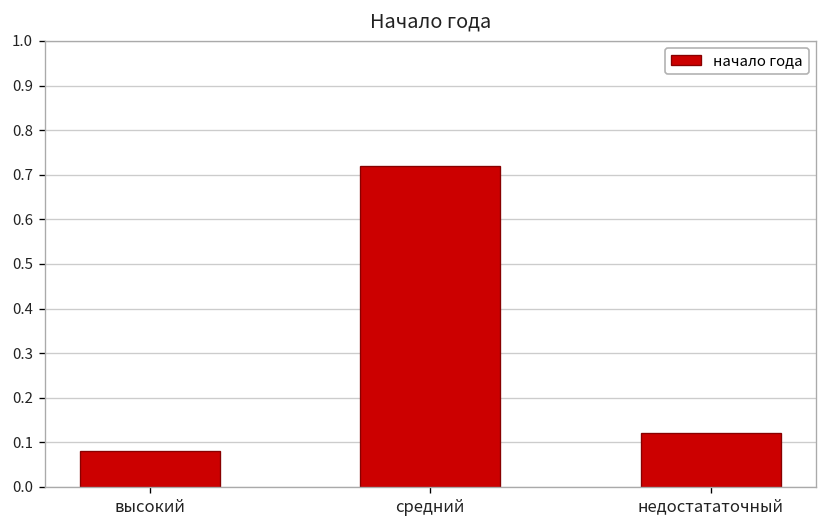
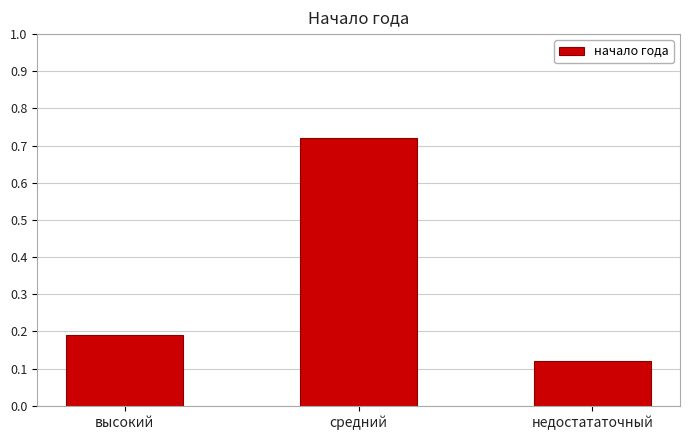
высокий: 0.08 -> 0.19
